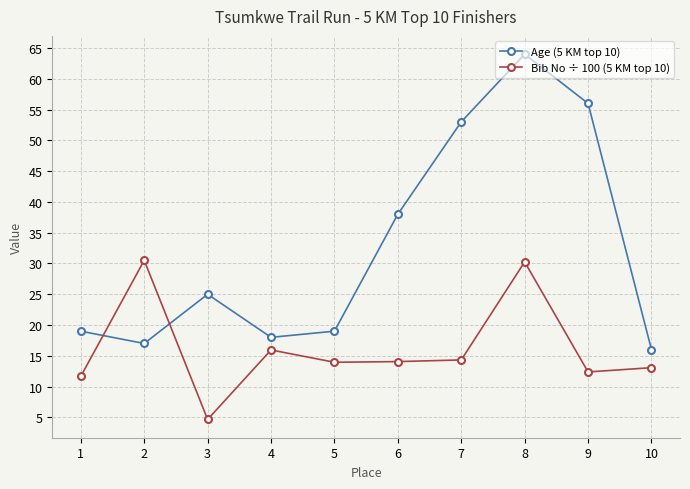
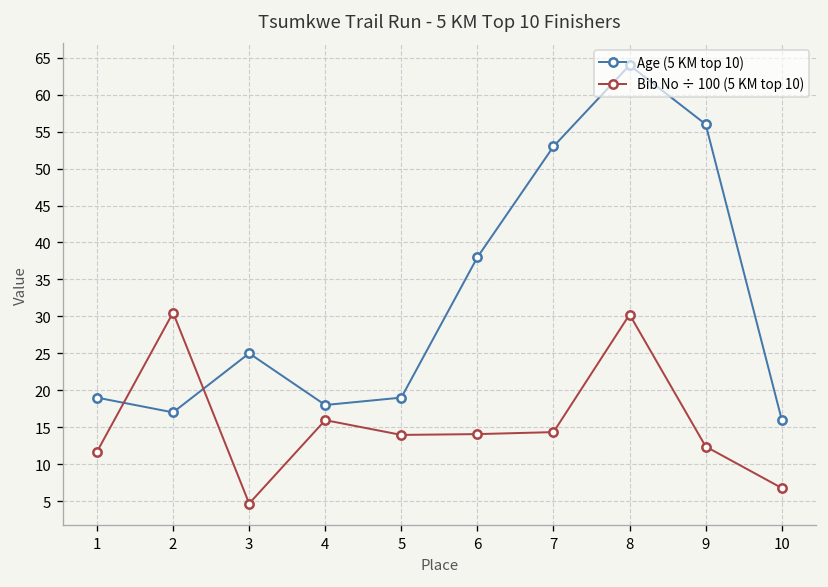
Bib No ÷ 100 (5 KM top 10), 10: 13 -> 7
